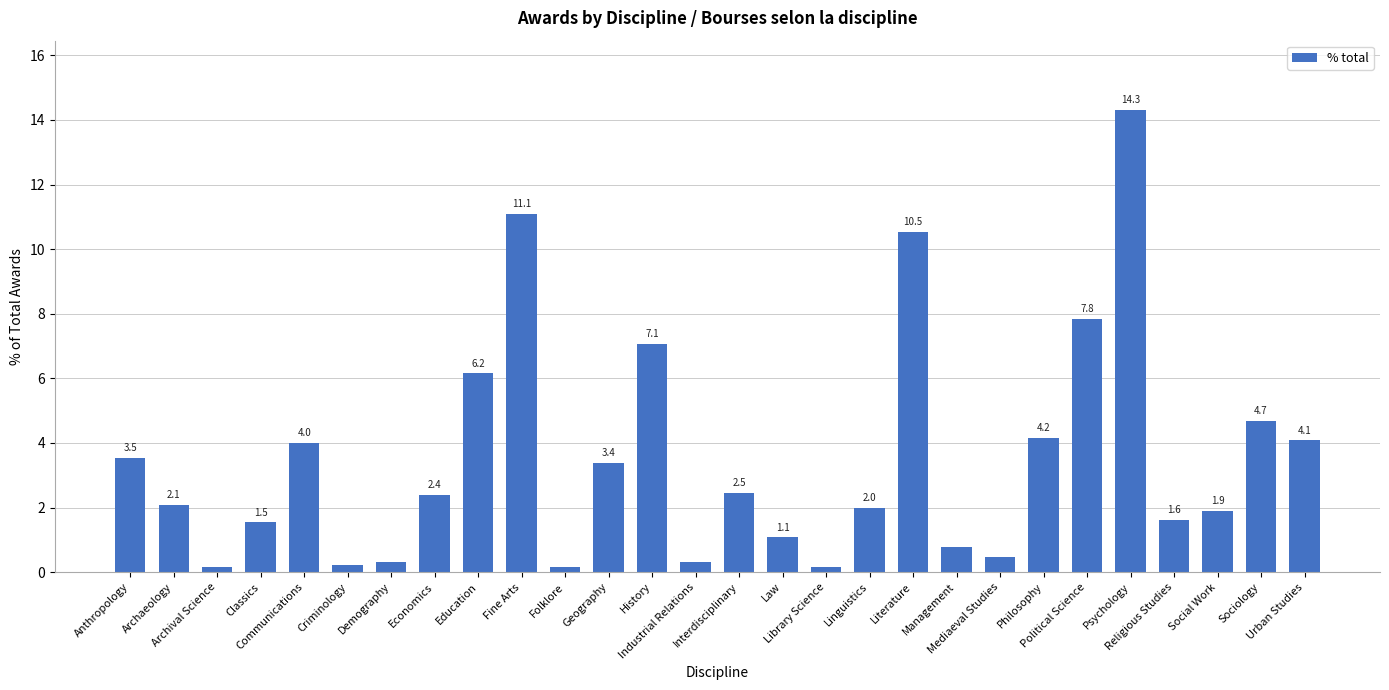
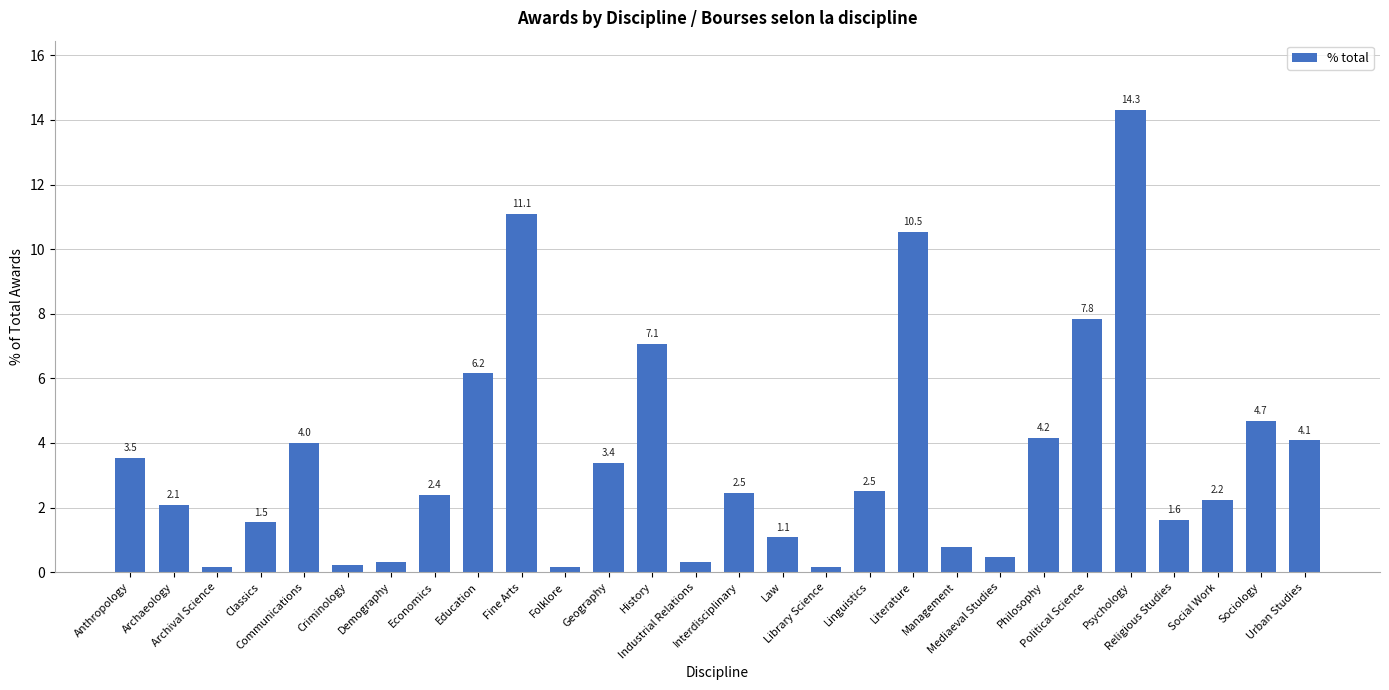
Linguistics: 2.0 -> 2.5
Social Work: 1.9 -> 2.2
